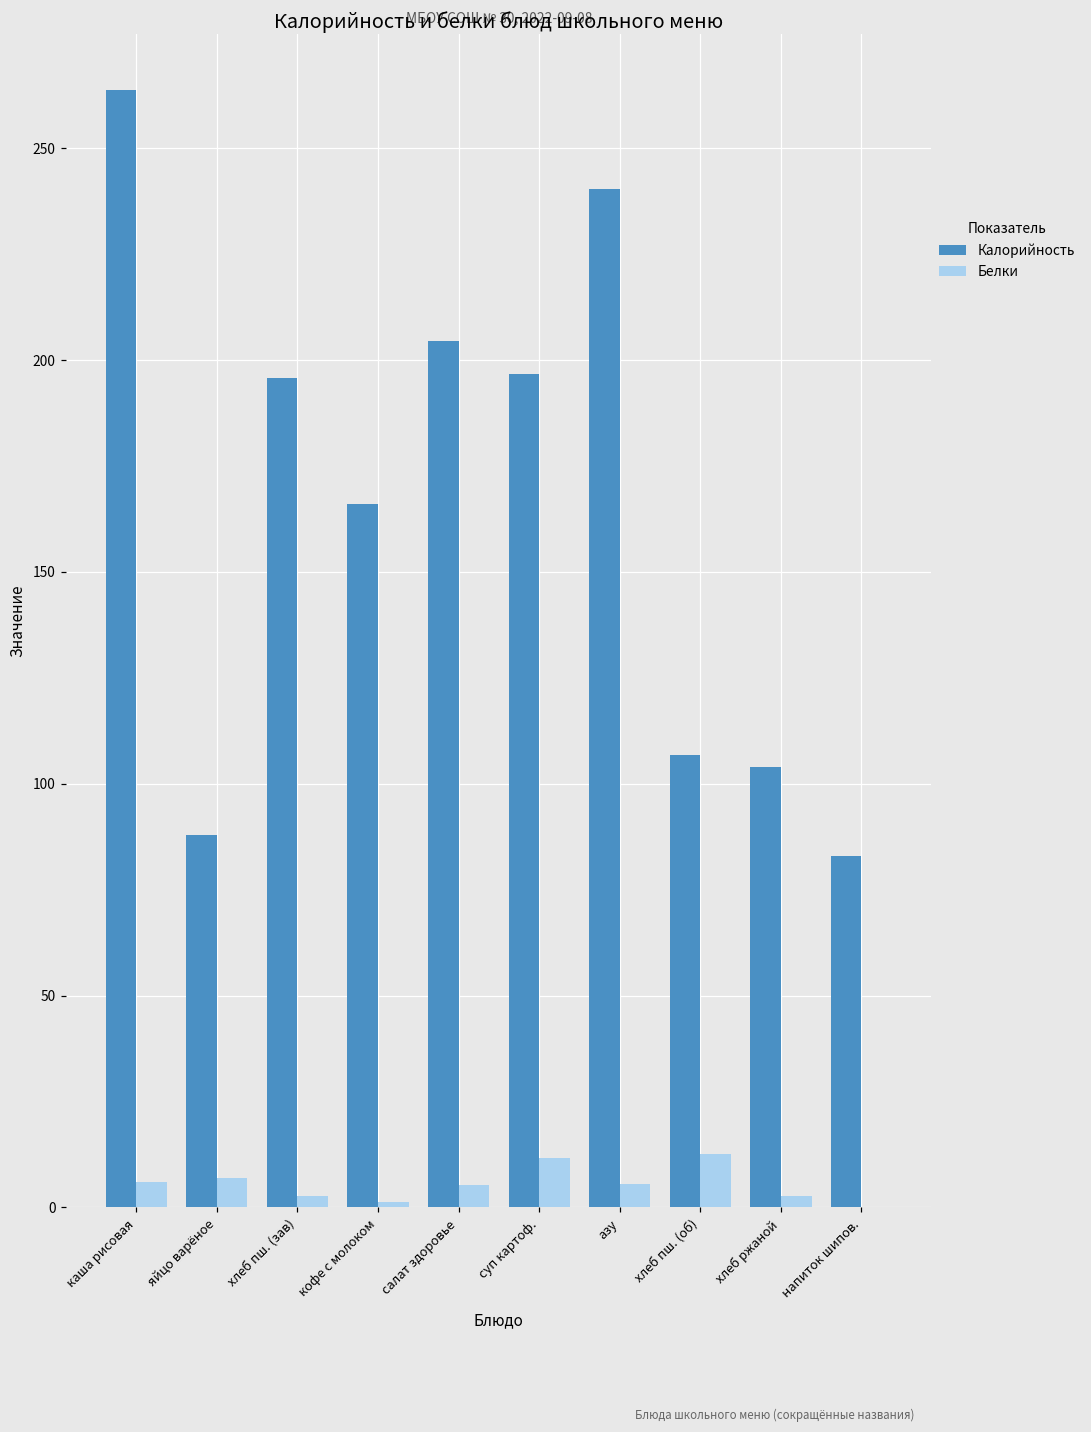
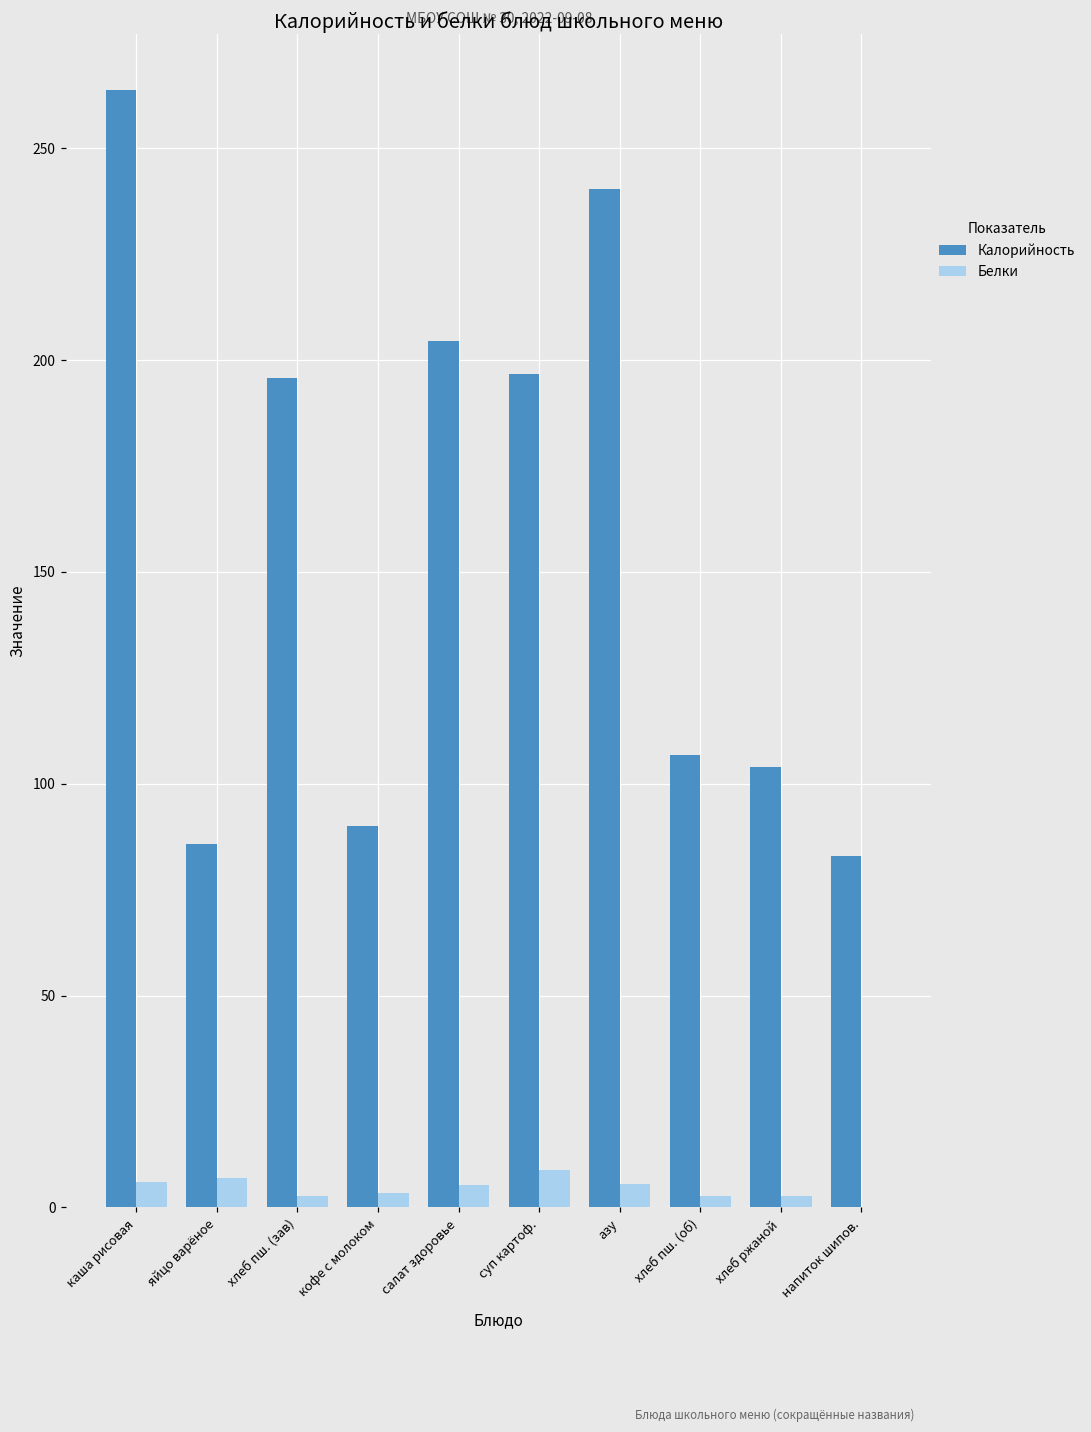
Калорийность, яйцо варёное: 88 -> 86
Калорийность, кофе с молоком: 166 -> 90
Белки, кофе с молоком: 1 -> 4
Белки, суп картоф.: 12 -> 9
Белки, хлеб пш. (об): 13 -> 3
